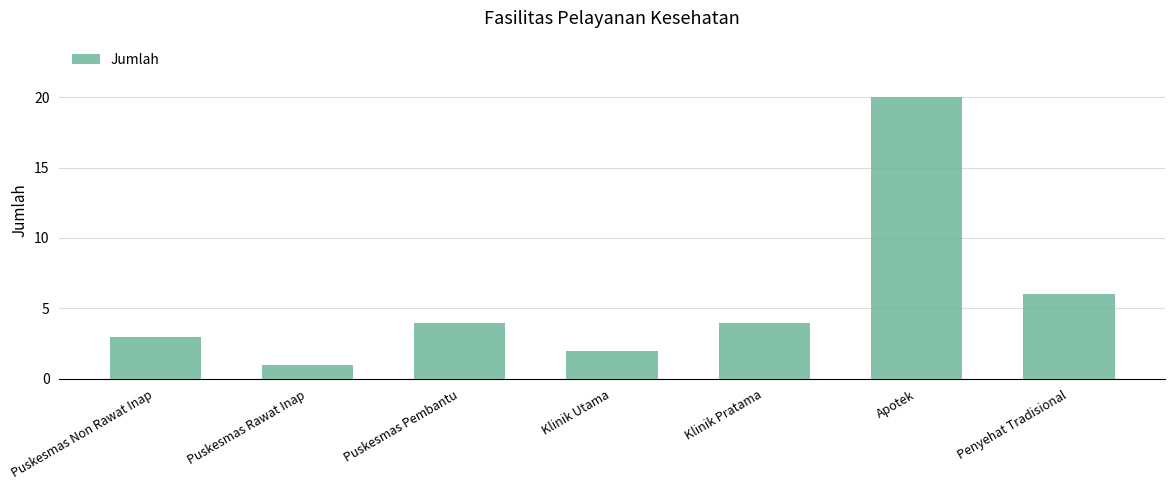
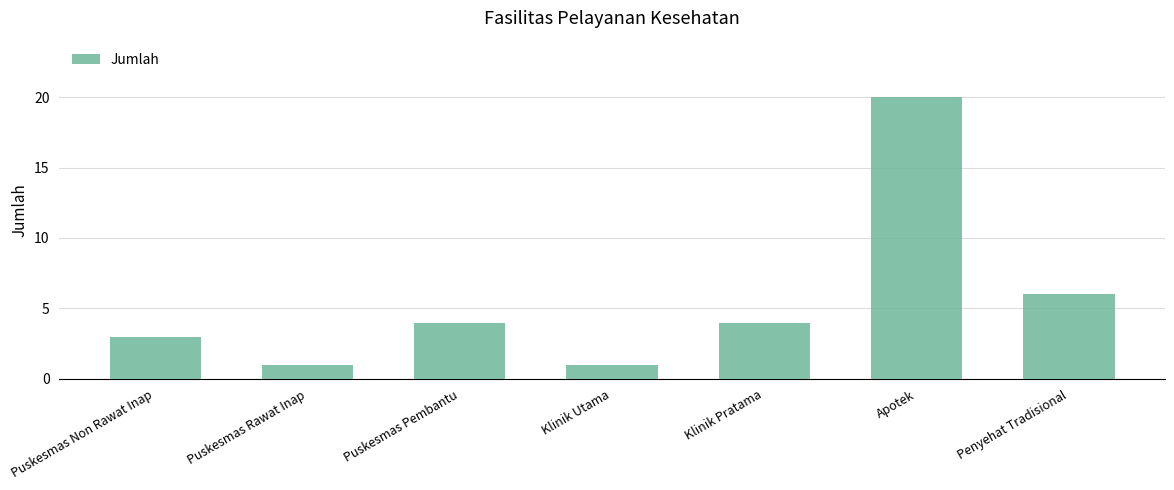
Klinik Utama: 2 -> 1
